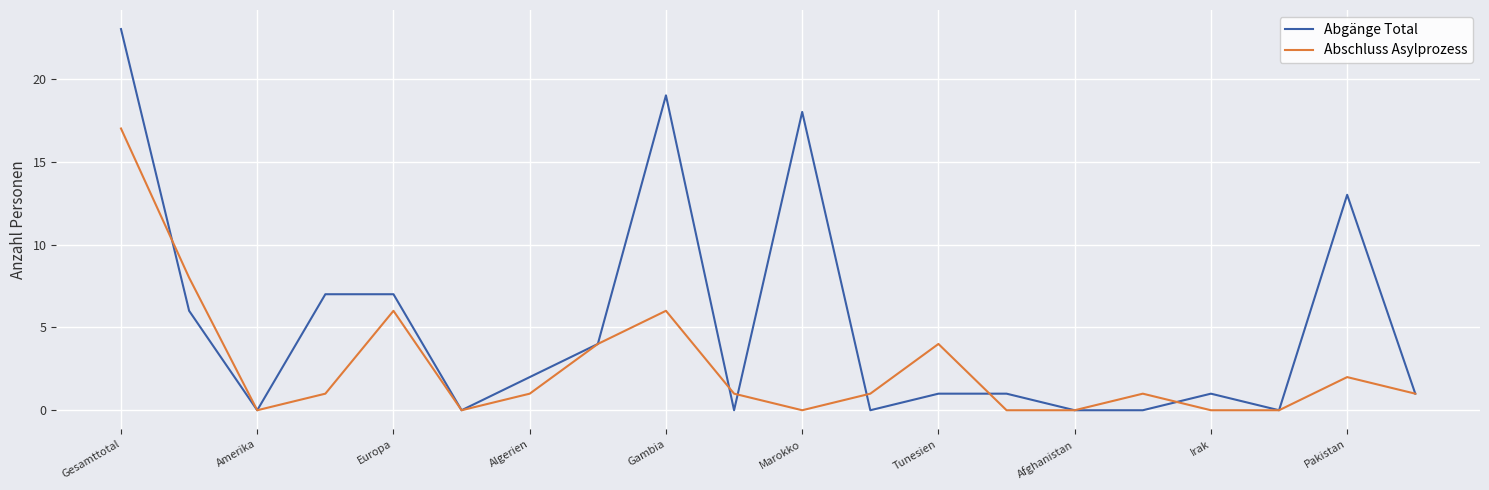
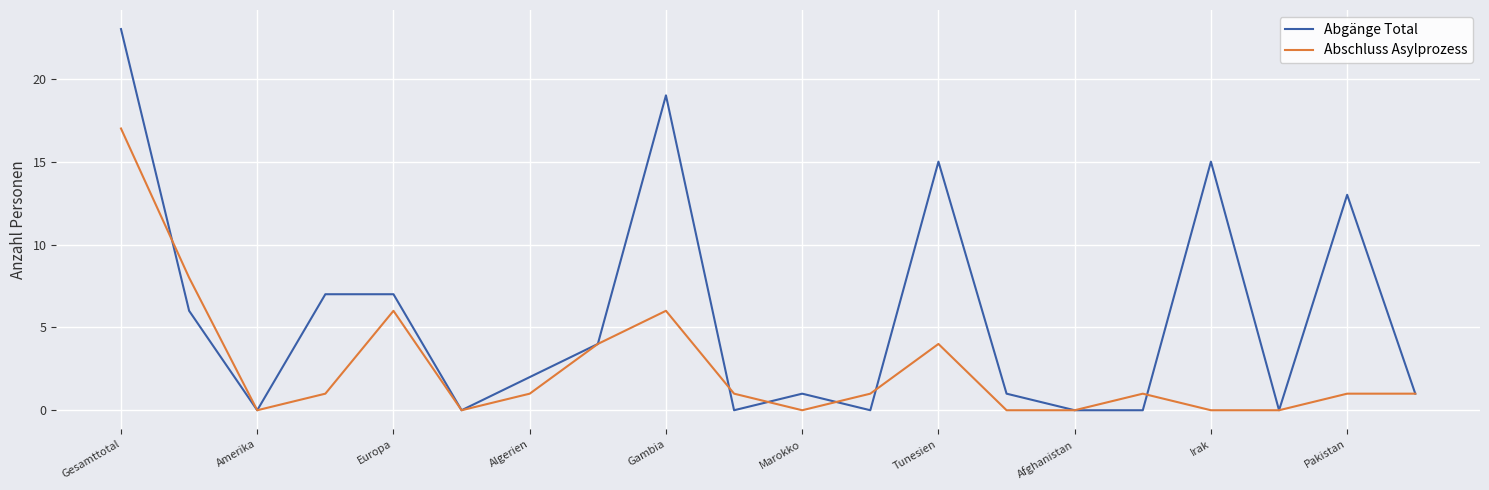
Abgänge Total, Marokko: 18 -> 1
Abgänge Total, Tunesien: 1 -> 15
Abgänge Total, Irak: 1 -> 15
Abschluss Asylprozess, Pakistan: 2 -> 1
